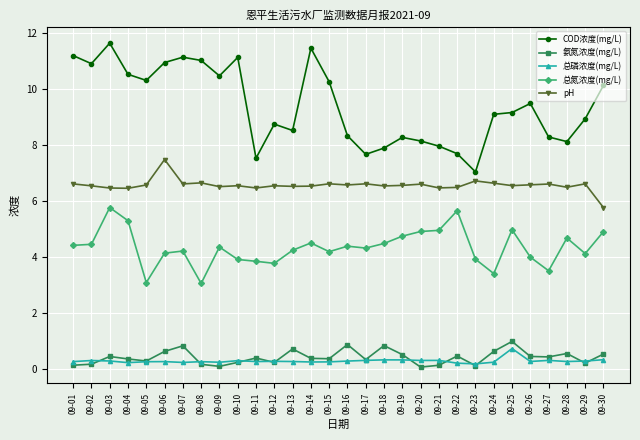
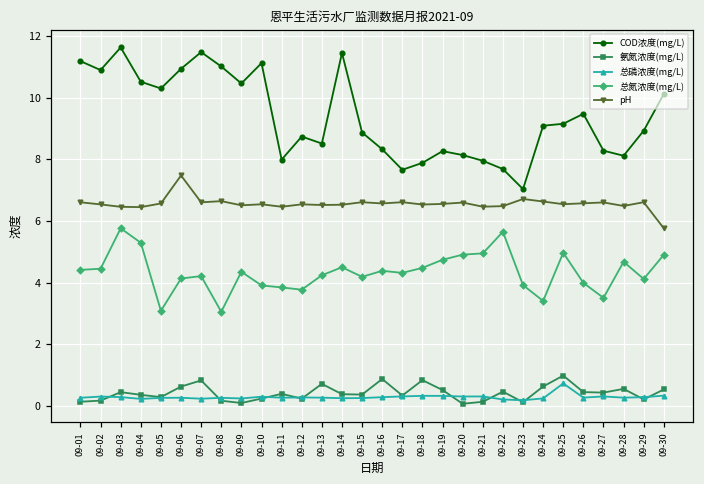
COD浓度(mg/L), 09-07: 11.1 -> 11.5
COD浓度(mg/L), 09-11: 7.5 -> 8.0
COD浓度(mg/L), 09-15: 10.3 -> 8.9
